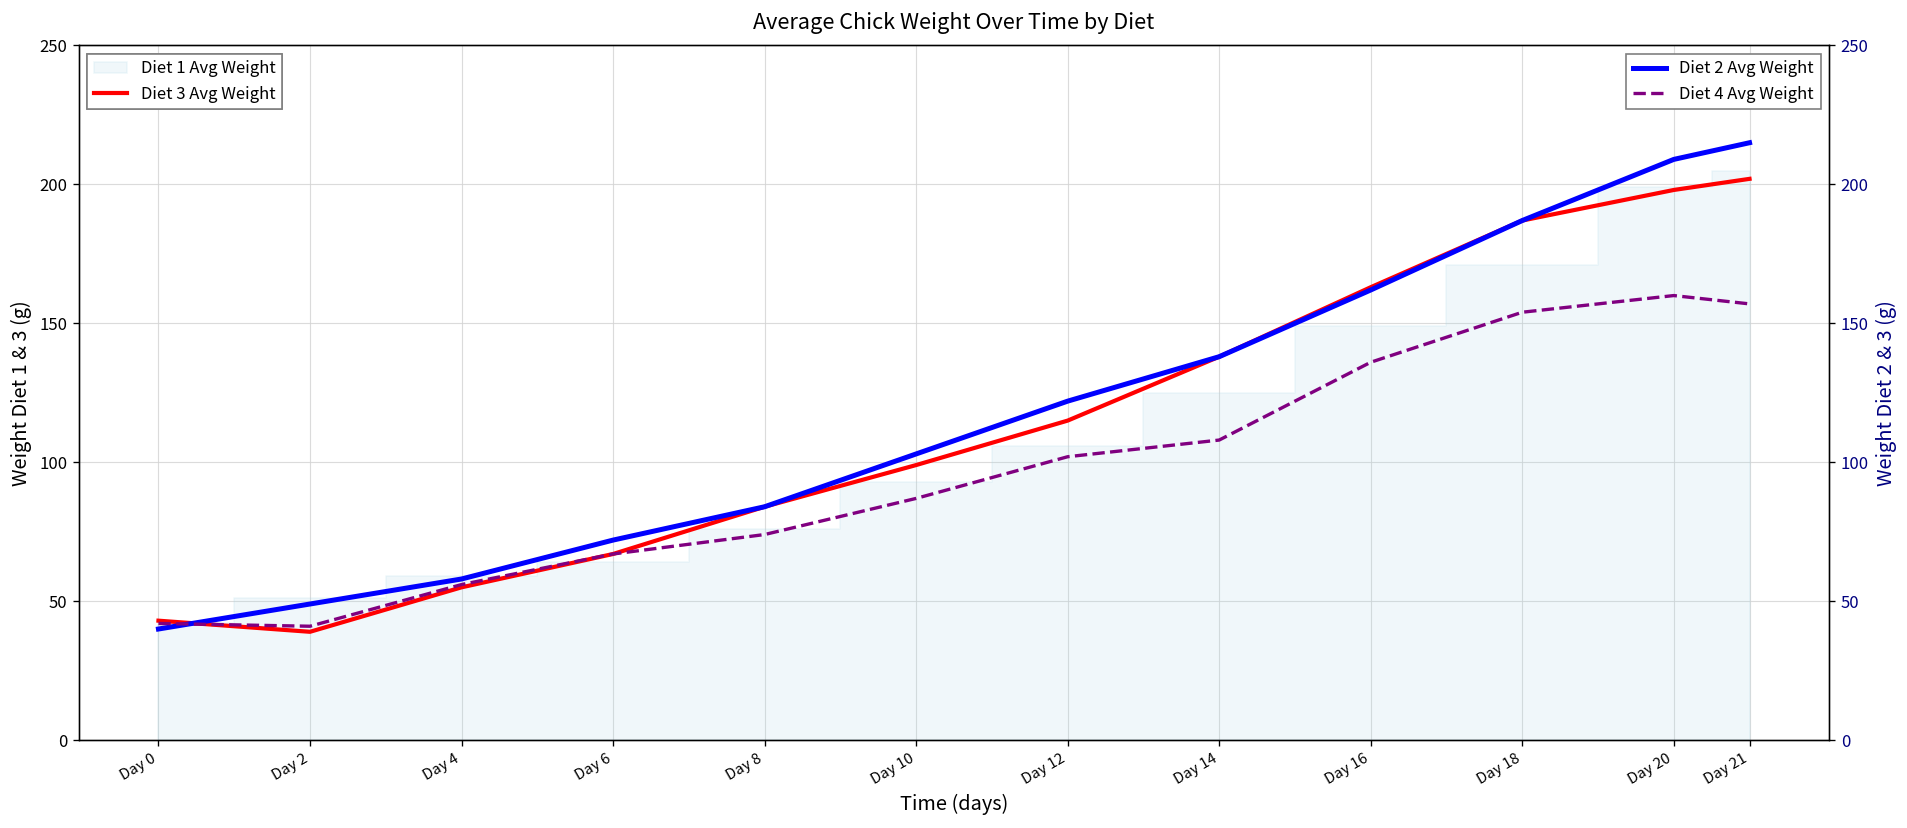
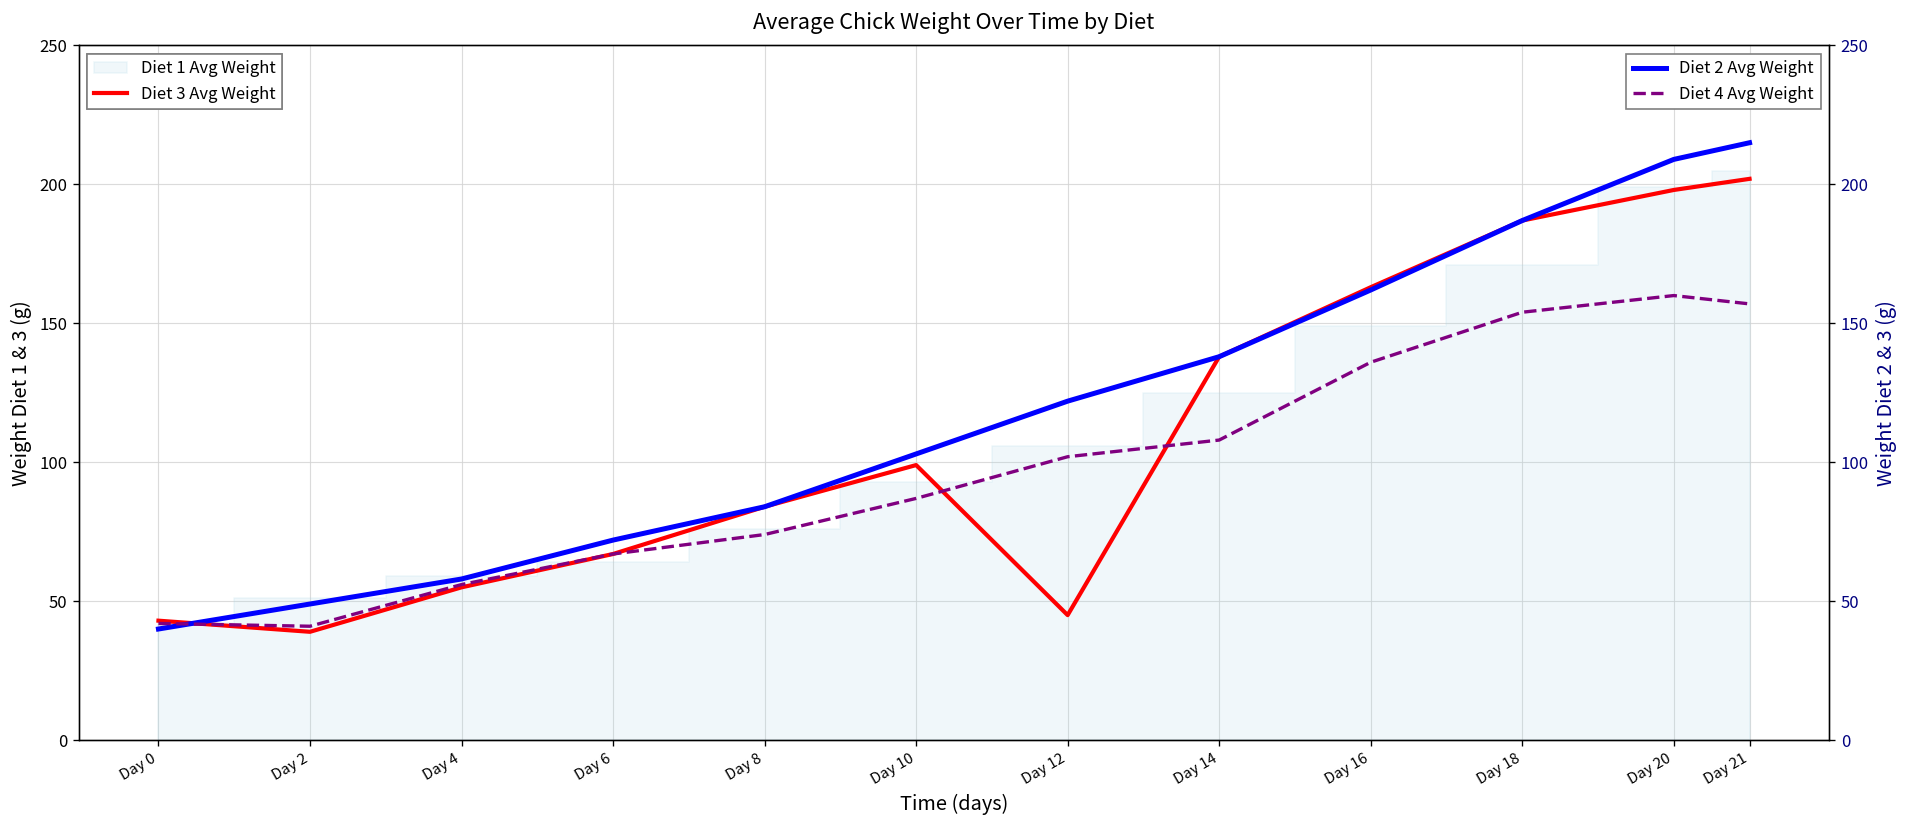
Diet 3 Avg Weight, Day 12: 115 -> 45
